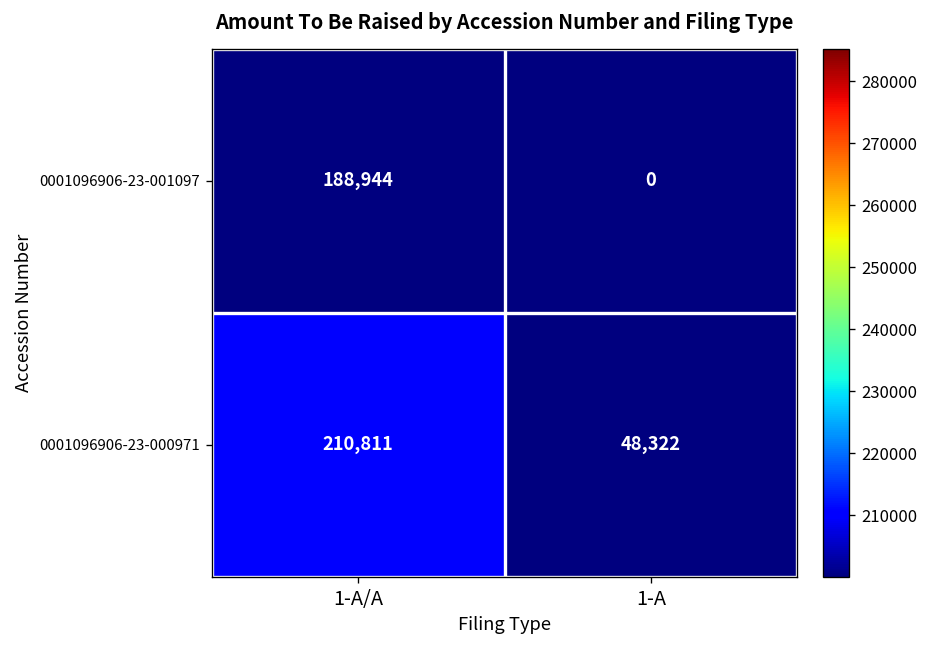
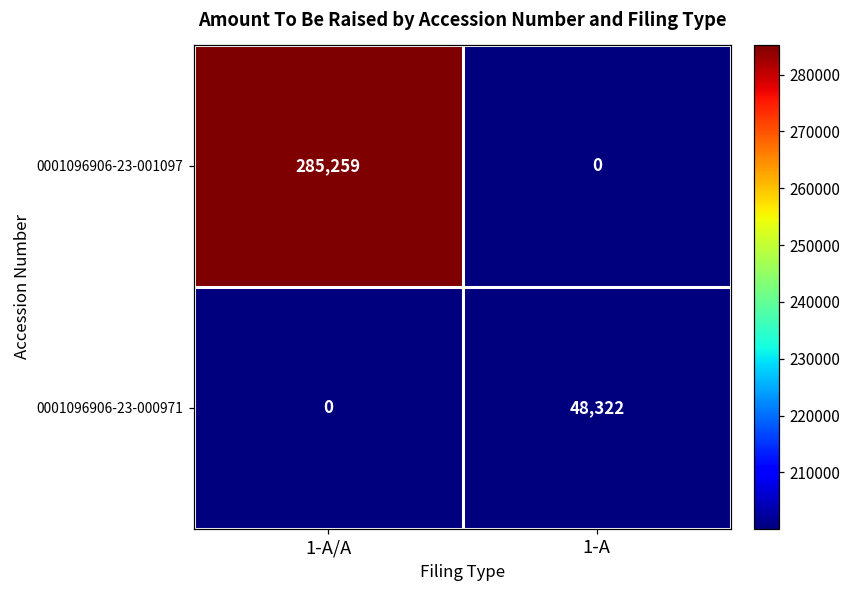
0001096906-23-001097, 1-A/A: 188,944 -> 285,259
0001096906-23-000971, 1-A/A: 210,811 -> 0
